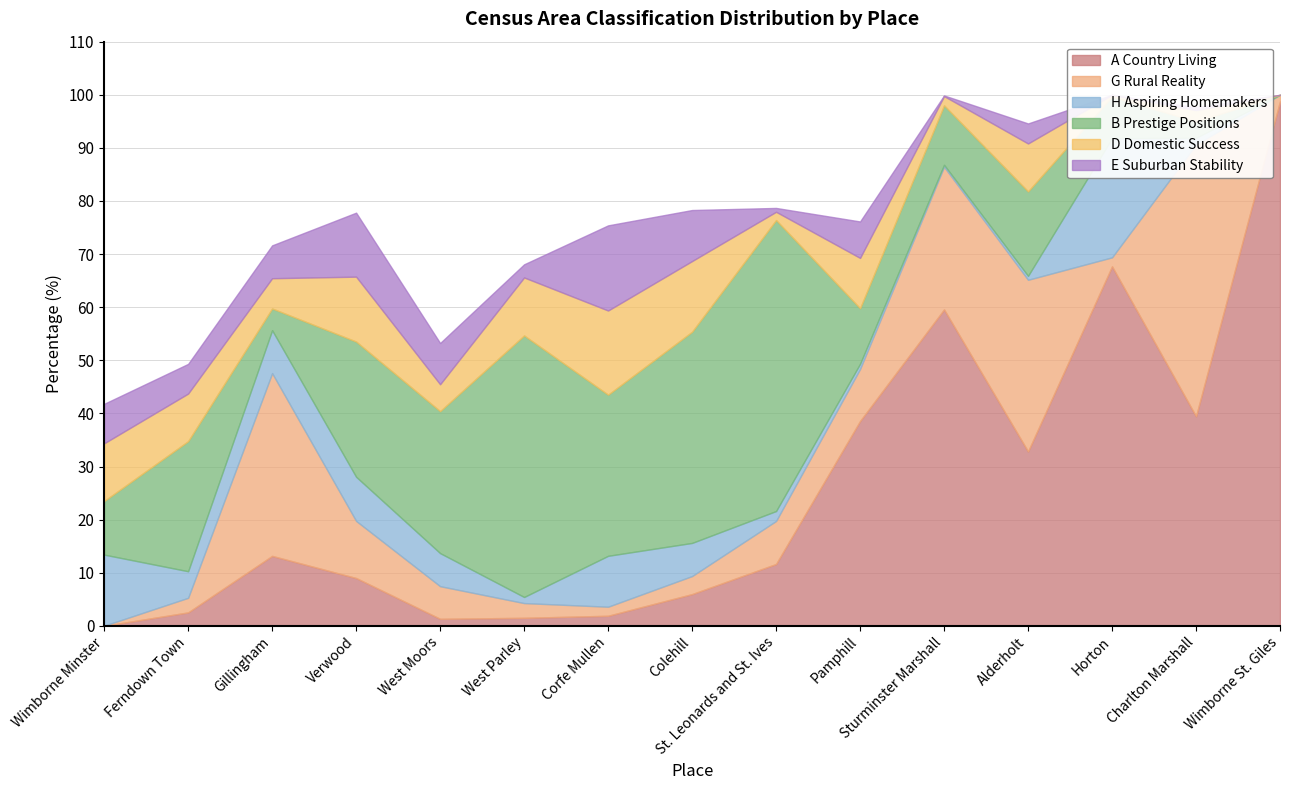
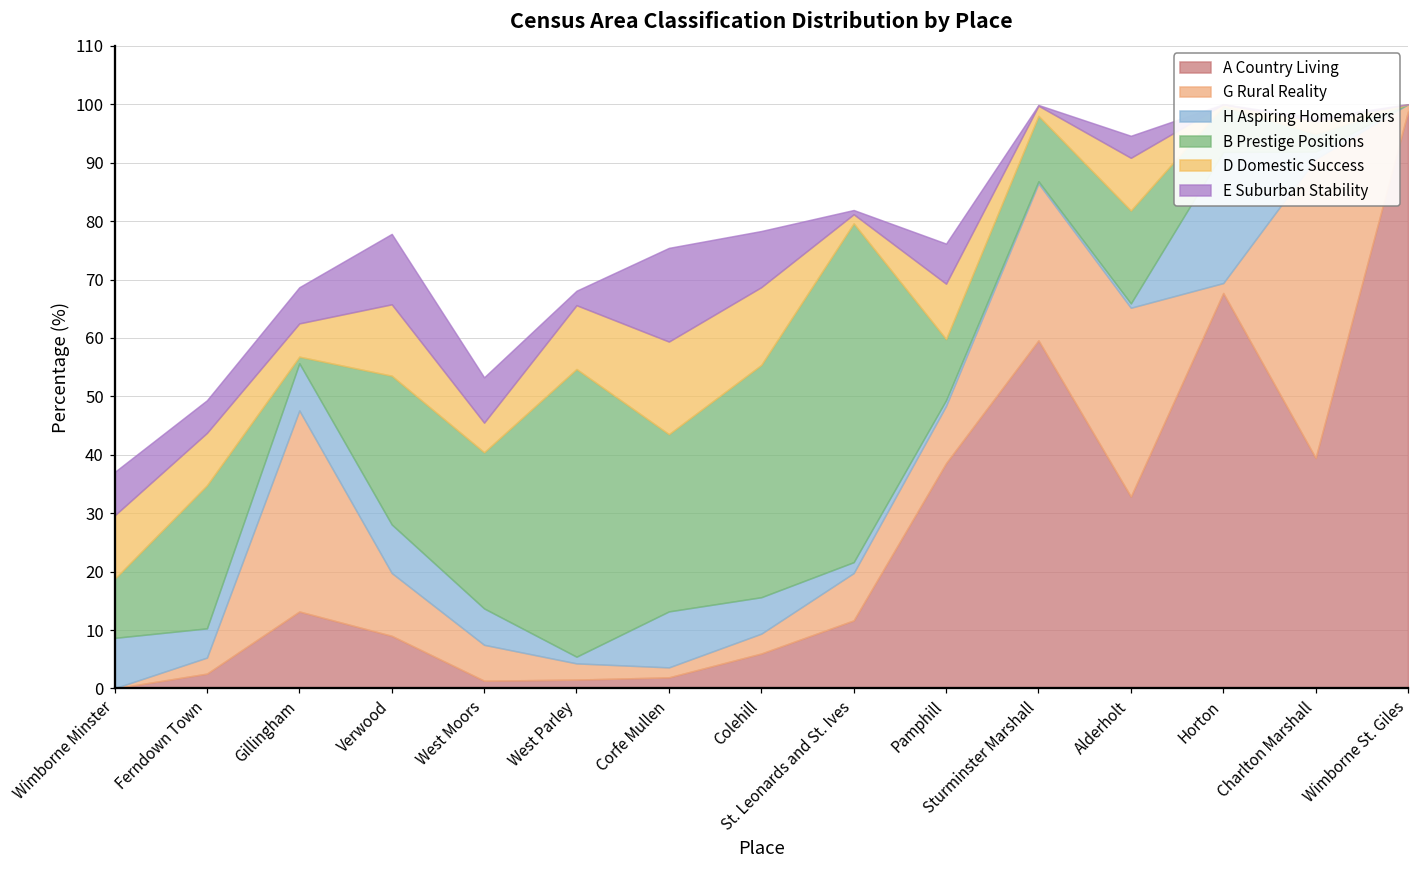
H Aspiring Homemakers, Wimborne Minster: 13 -> 9
B Prestige Positions, Gillingham: 4 -> 1
B Prestige Positions, St. Leonards and St. Ives: 55 -> 58
